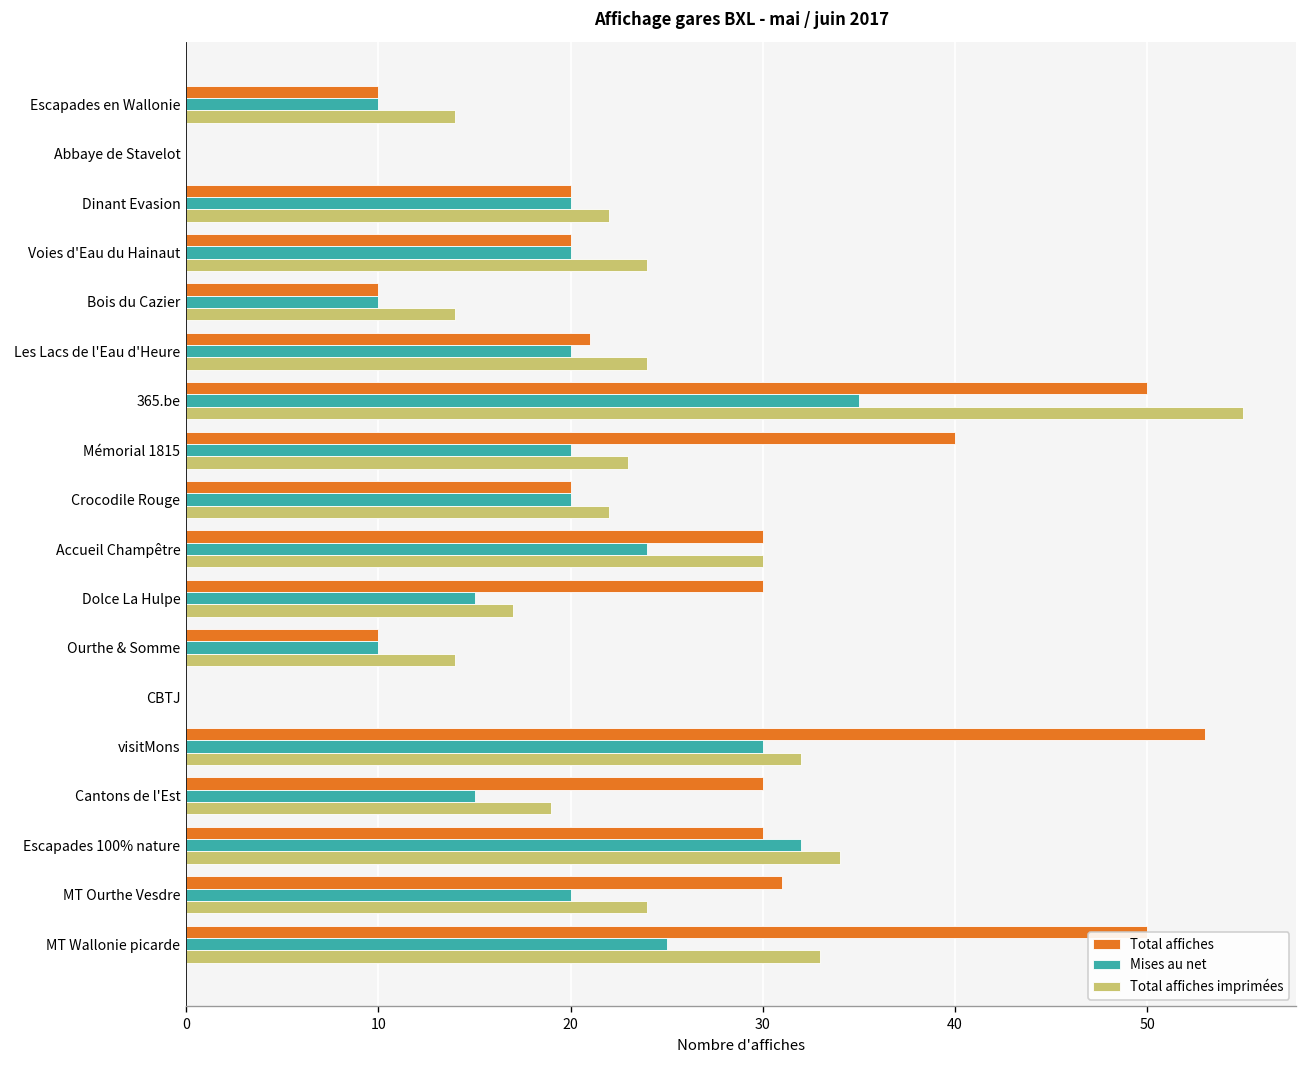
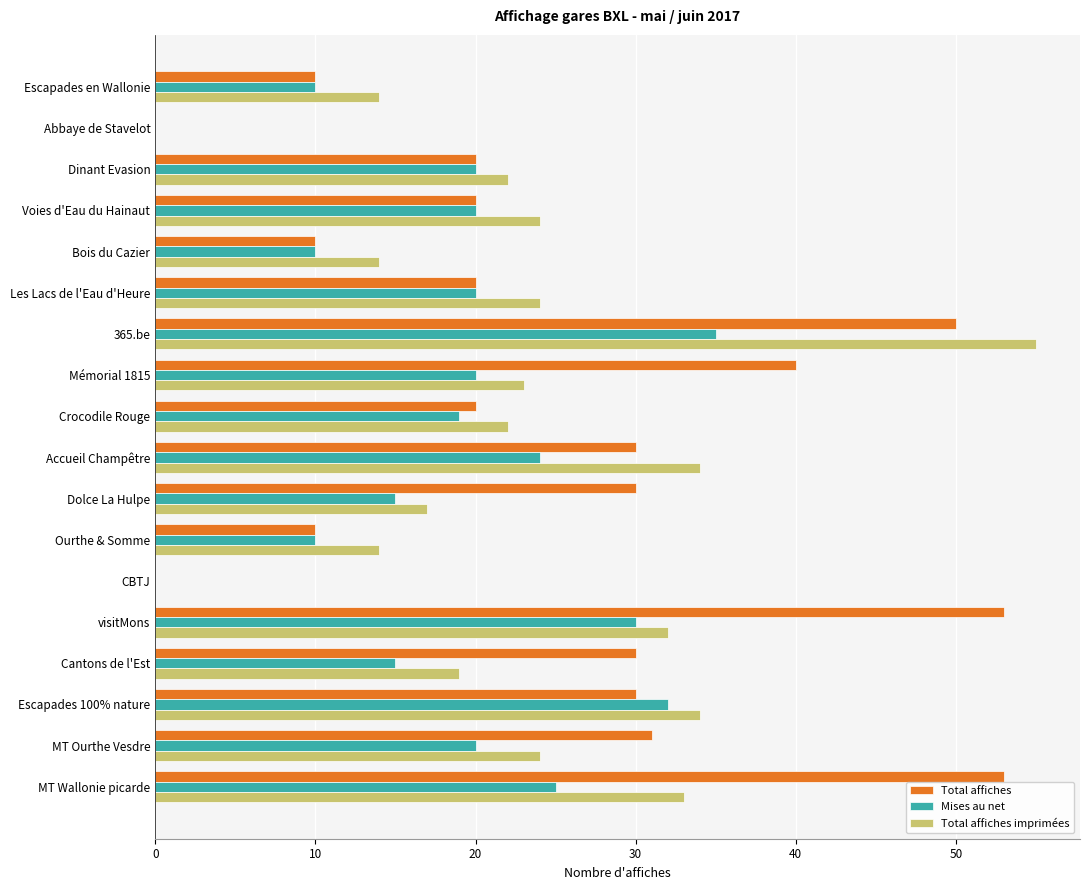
Total affiches, Les Lacs de l'Eau d'Heure: 21 -> 20
Mises au net, Crocodile Rouge: 20 -> 19
Total affiches imprimées, Accueil Champêtre: 30 -> 34
Total affiches, MT Wallonie picarde: 50 -> 53
